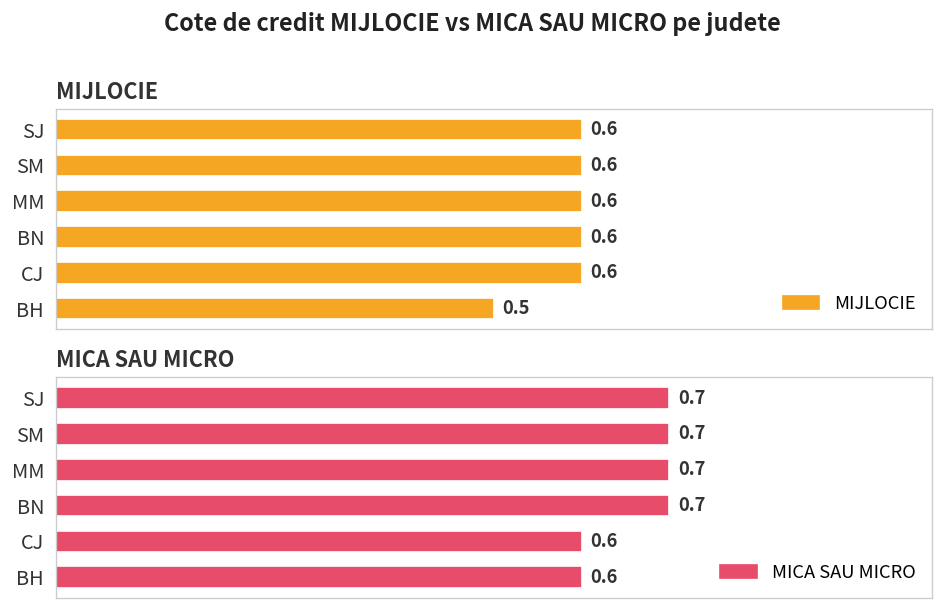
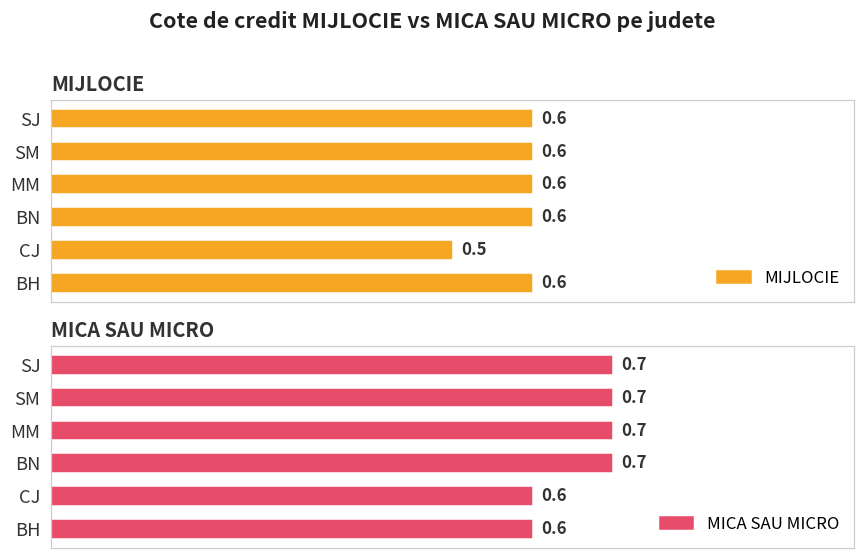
MIJLOCIE, CJ: 0.6 -> 0.5
MIJLOCIE, BH: 0.5 -> 0.6
